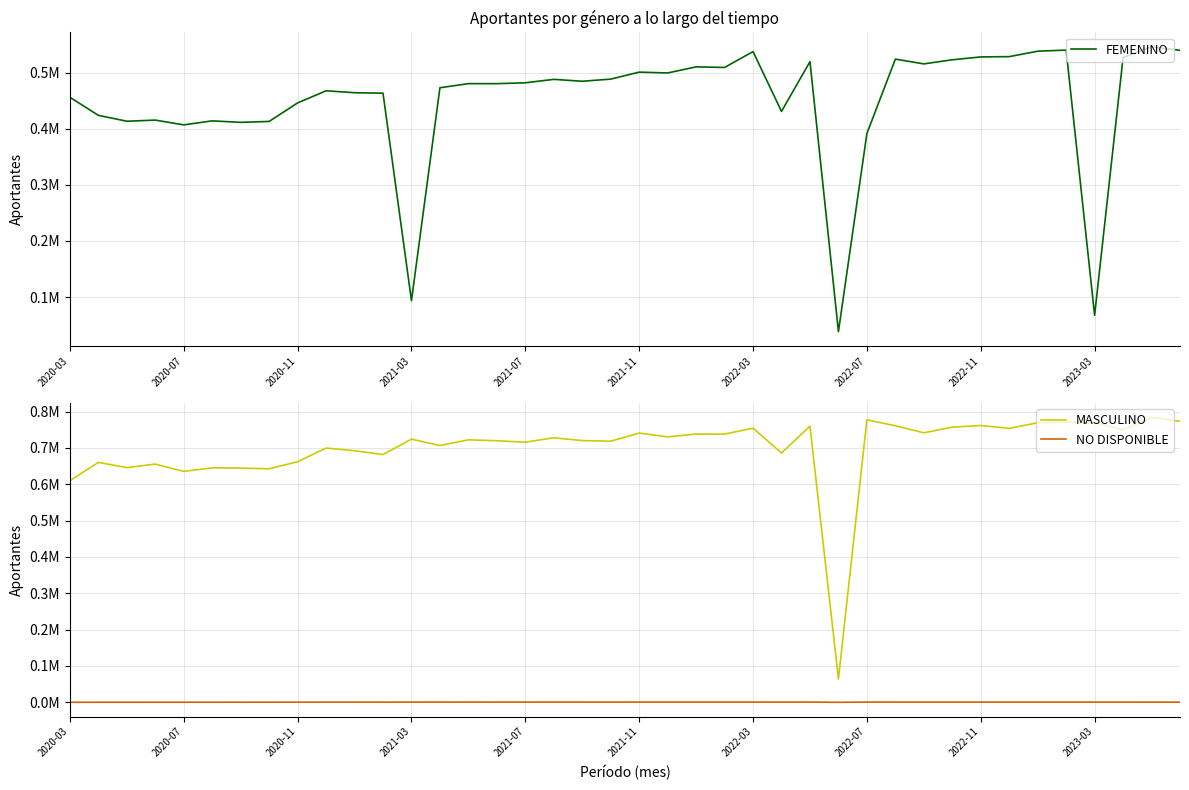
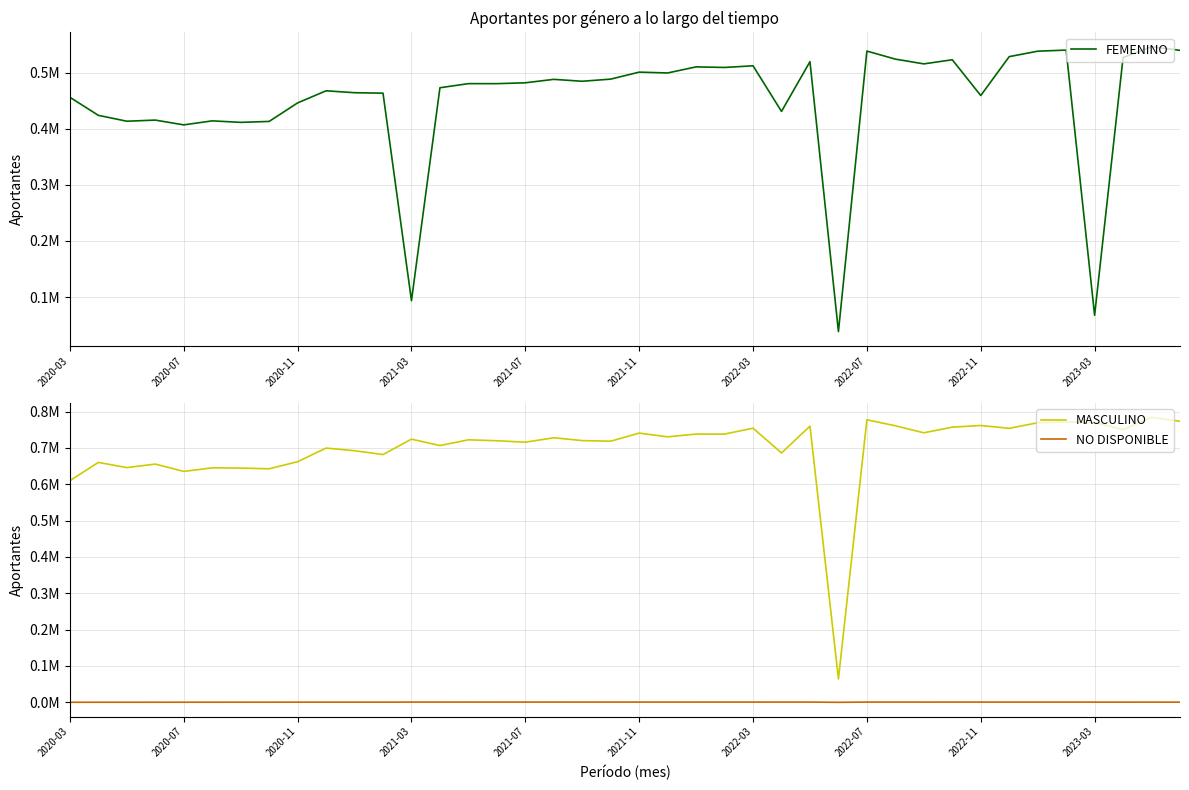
Aportantes por género a lo largo del tiempo, 2022-03: 540000 -> 510000
Aportantes por género a lo largo del tiempo, 2022-07: 390000 -> 540000
Aportantes por género a lo largo del tiempo, 2022-11: 530000 -> 460000
